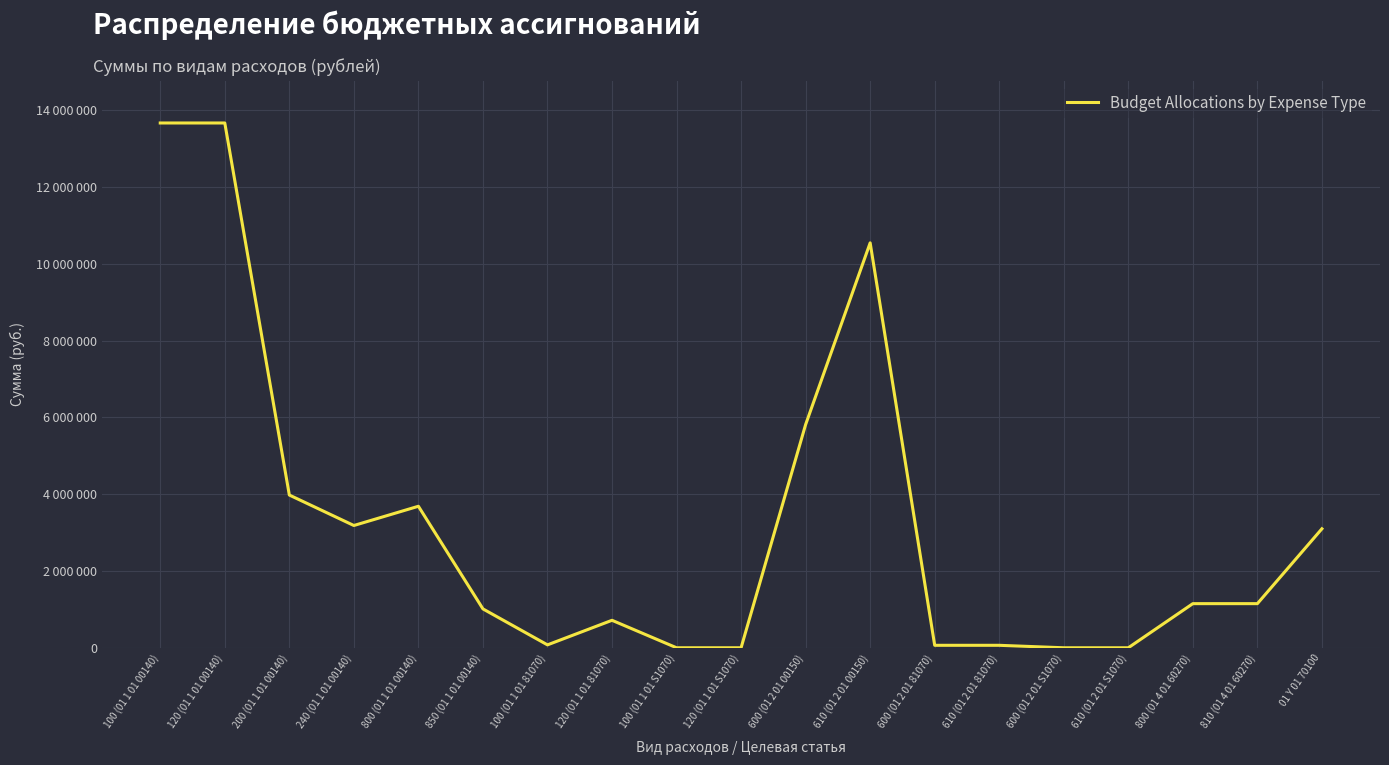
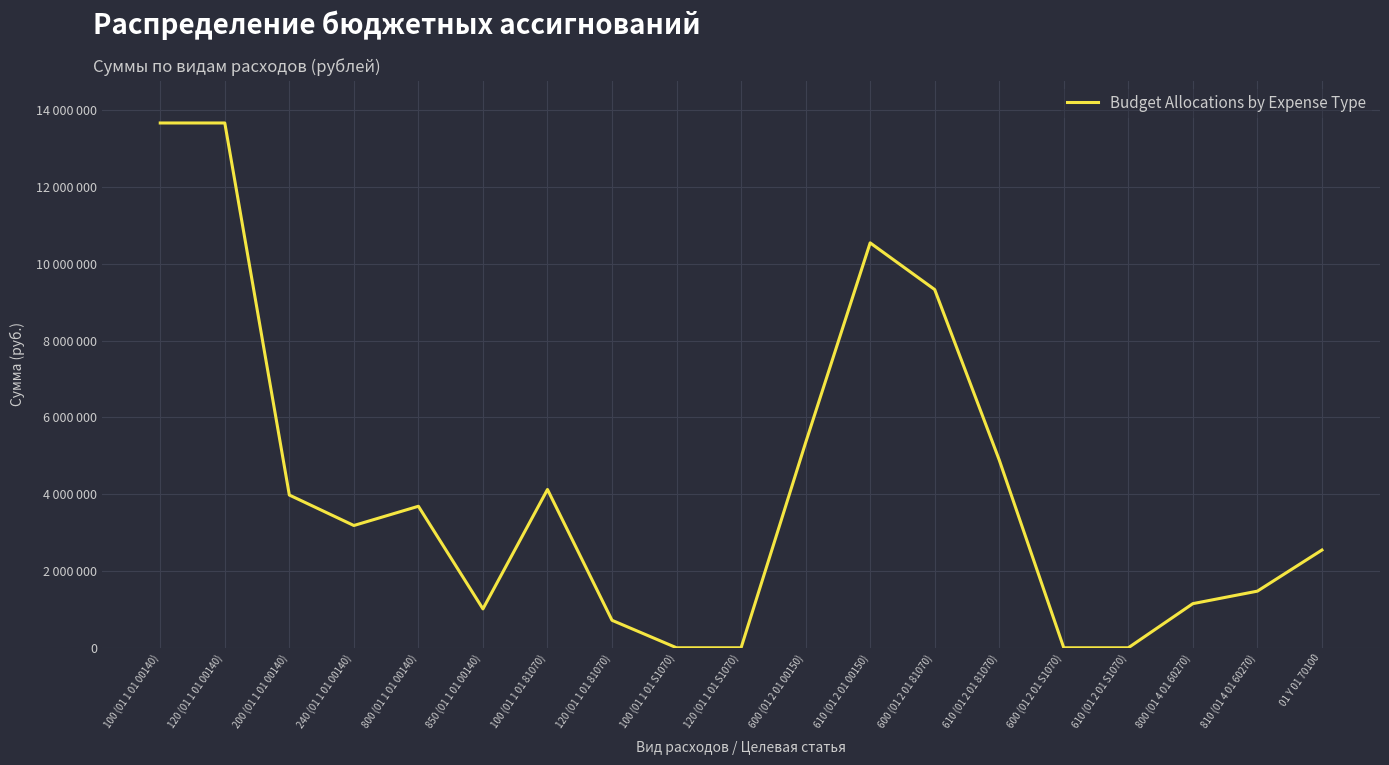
100 (01 1 01 81070): 100000 -> 4100000
600 (01 2 01 00150): 5800000 -> 5300000
600 (01 2 01 81070): 100000 -> 9300000
610 (01 2 01 81070): 100000 -> 4900000
810 (01 4 01 60270): 1200000 -> 1500000
01 Y 01 70100: 3100000 -> 2500000
